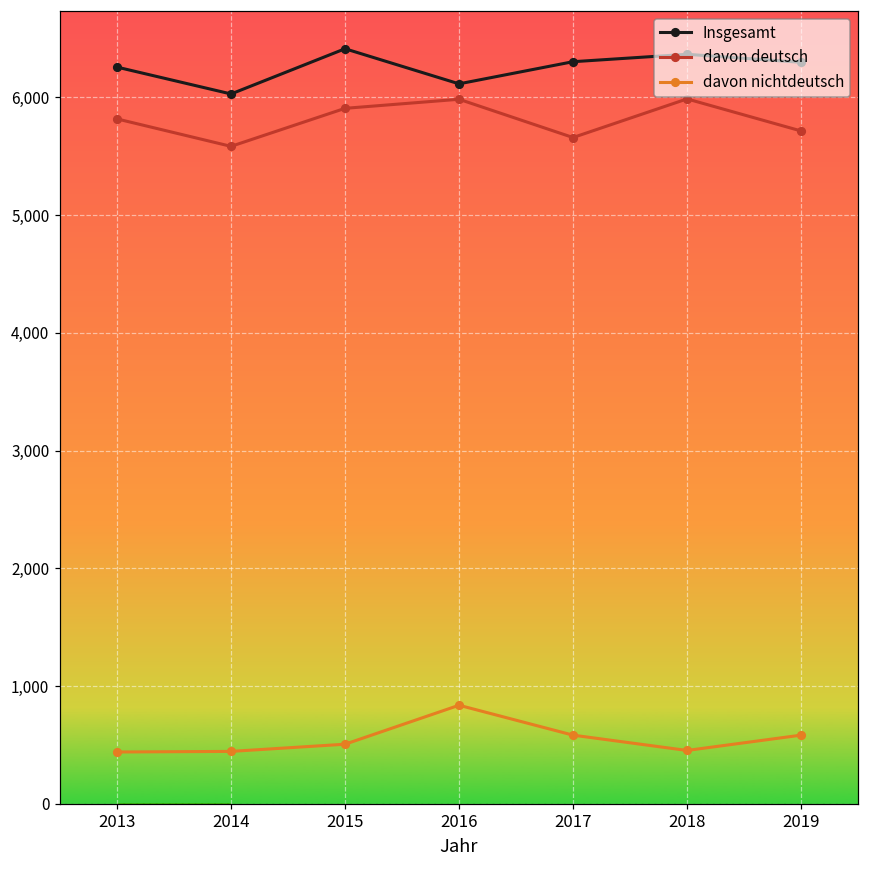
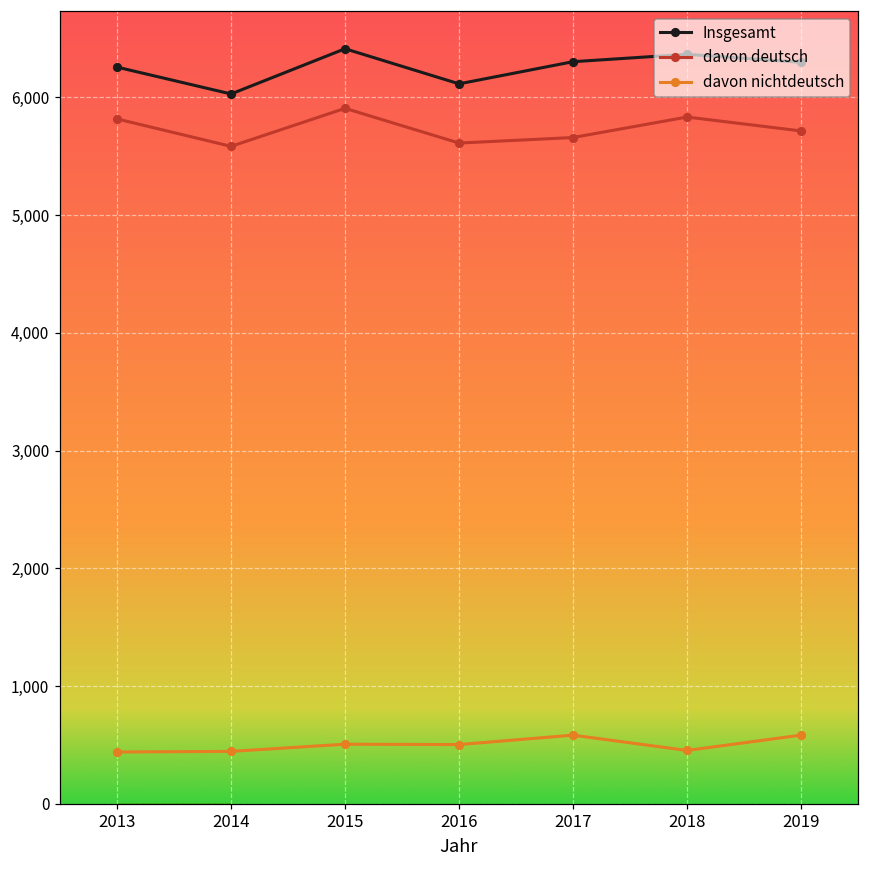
davon deutsch, 2016: 5,980 -> 5,610
davon nichtdeutsch, 2016: 840 -> 500
davon deutsch, 2018: 5,990 -> 5,830
